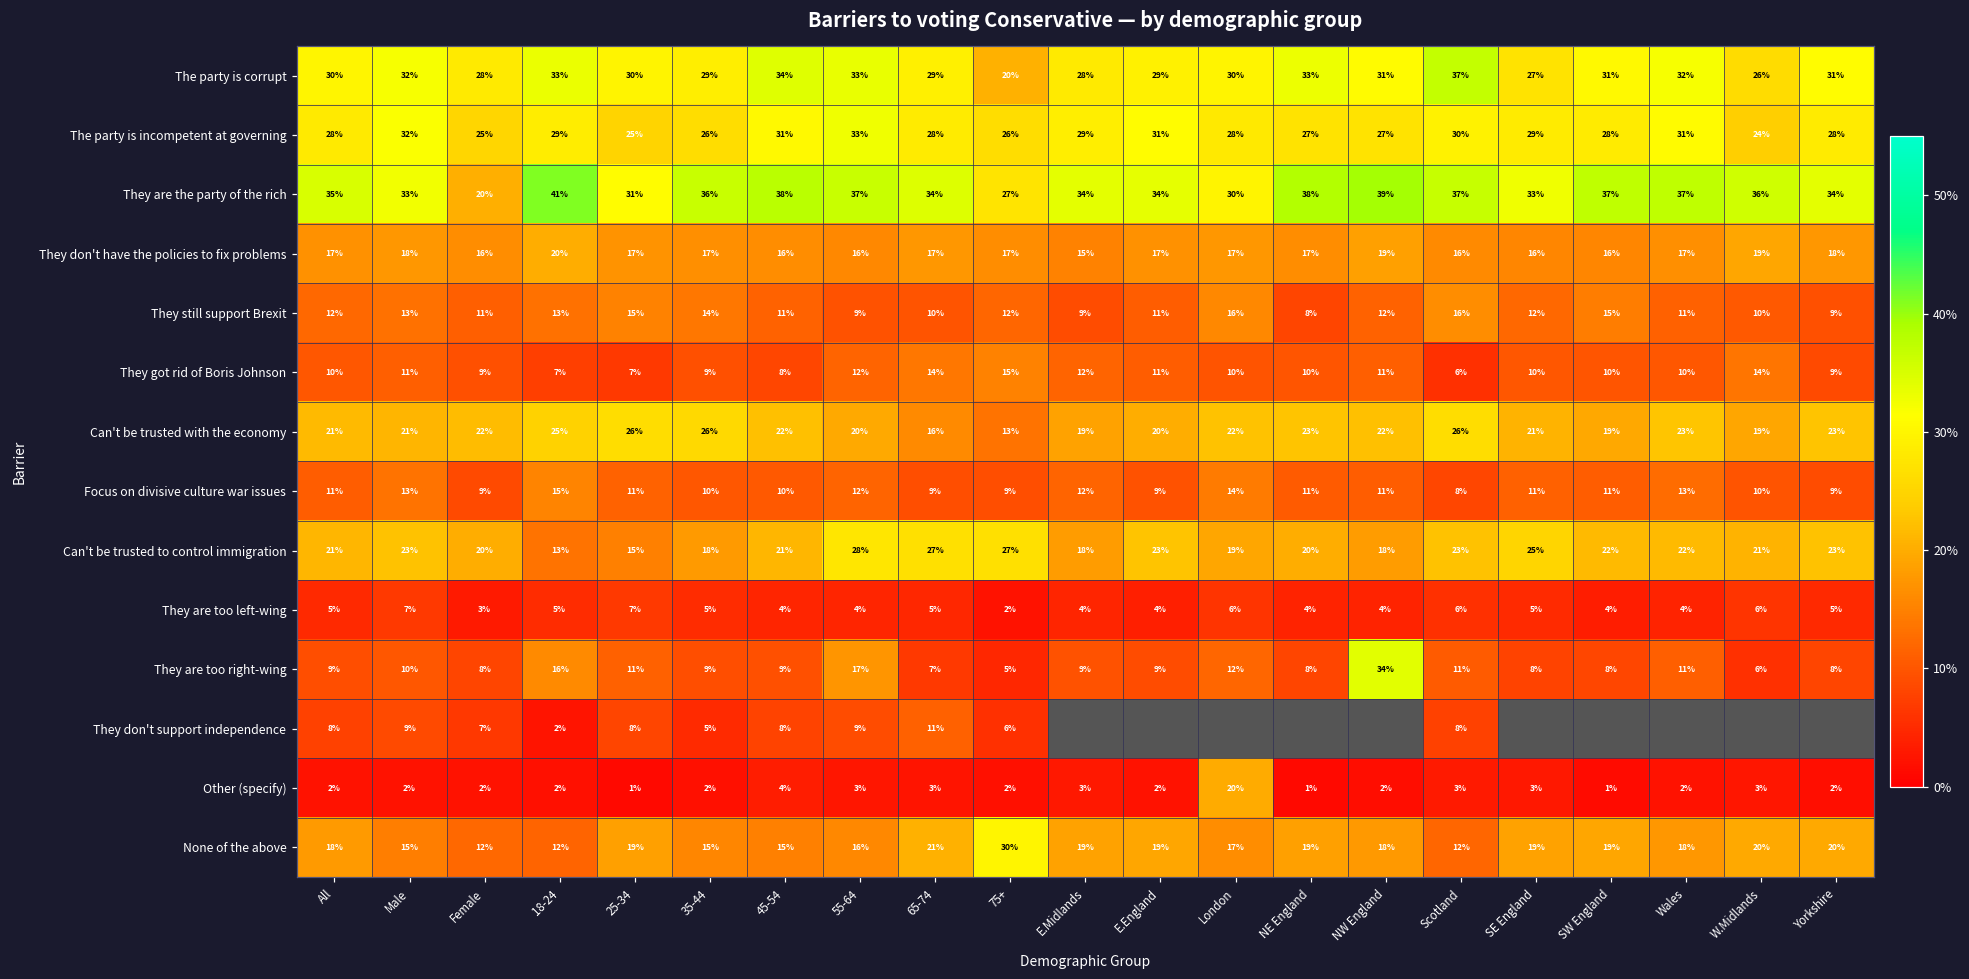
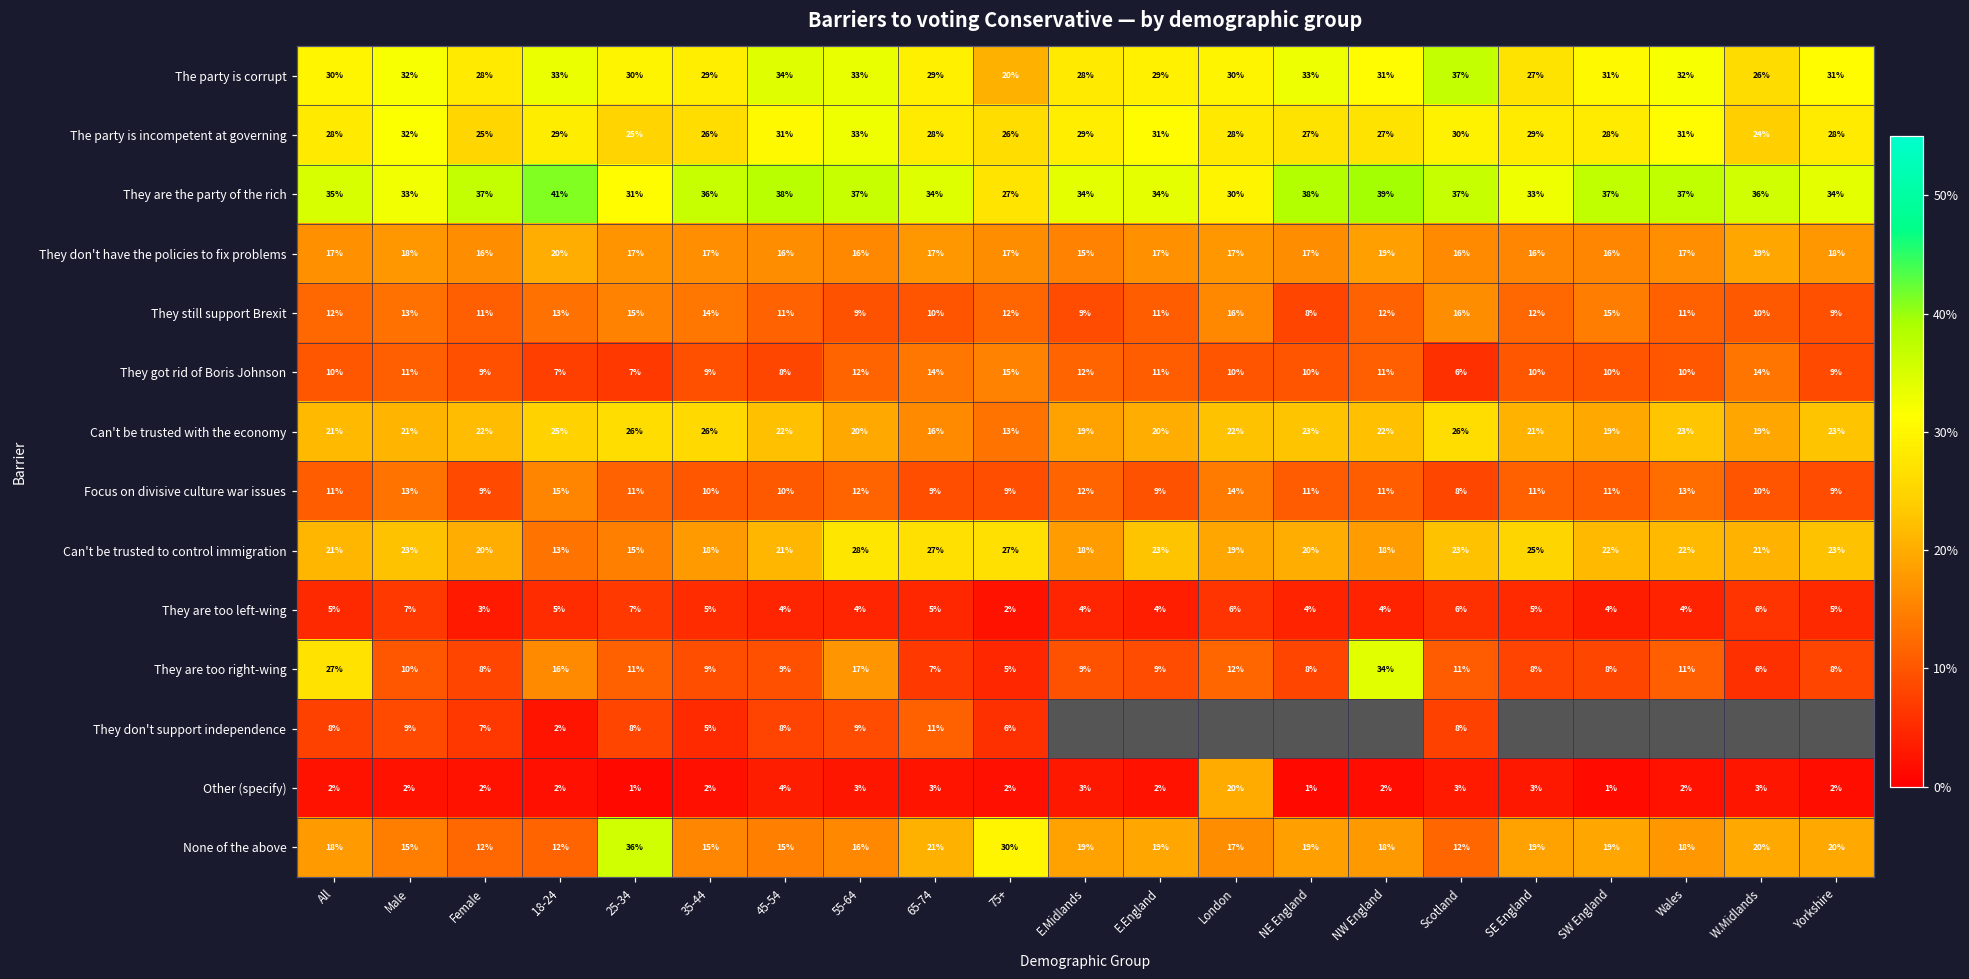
They are the party of the rich, Female: 20% -> 37%
They are too right-wing, All: 9% -> 27%
None of the above, 25-34: 19% -> 36%
